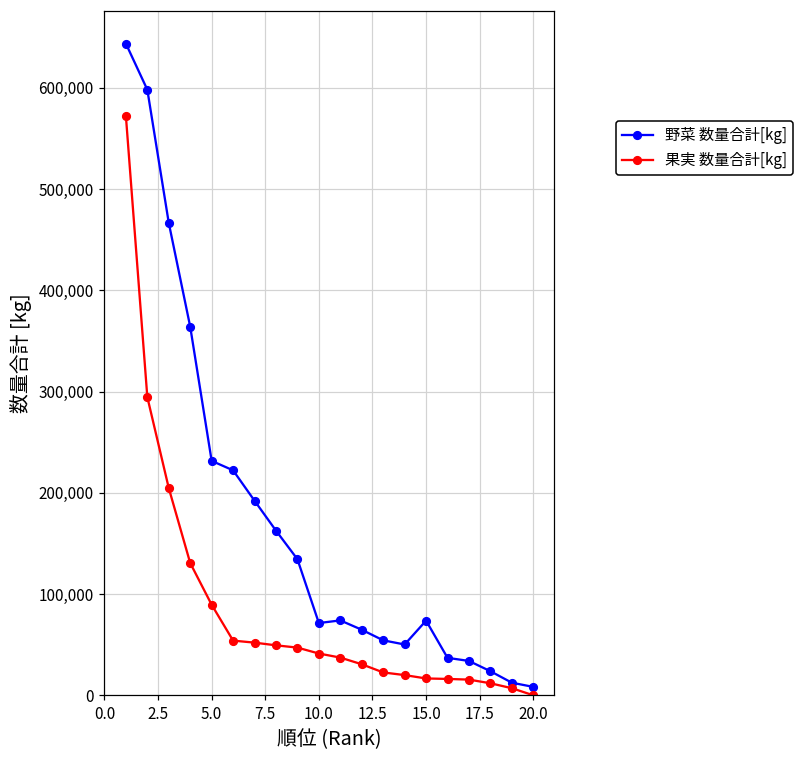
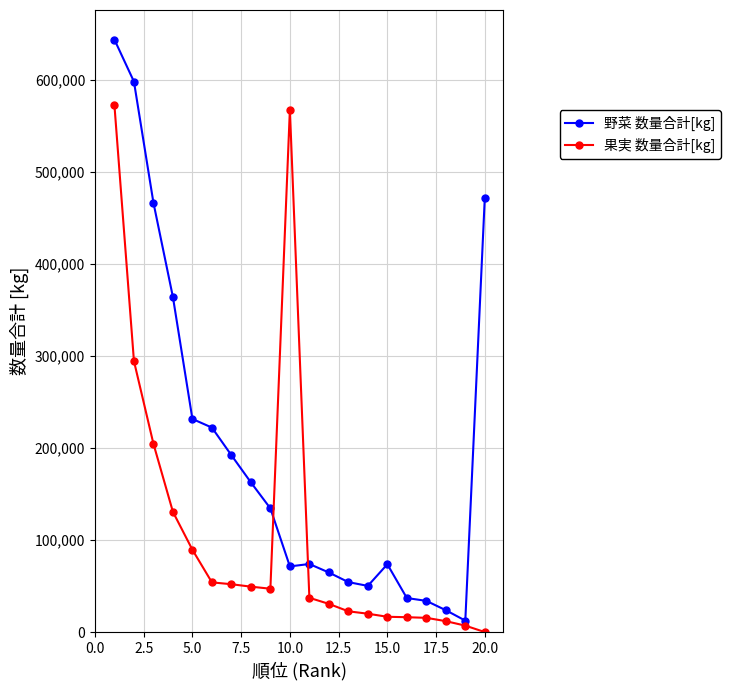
果実 数量合計[kg], 10.0: 40,000 -> 570,000
野菜 数量合計[kg], 20.0: 10,000 -> 470,000
